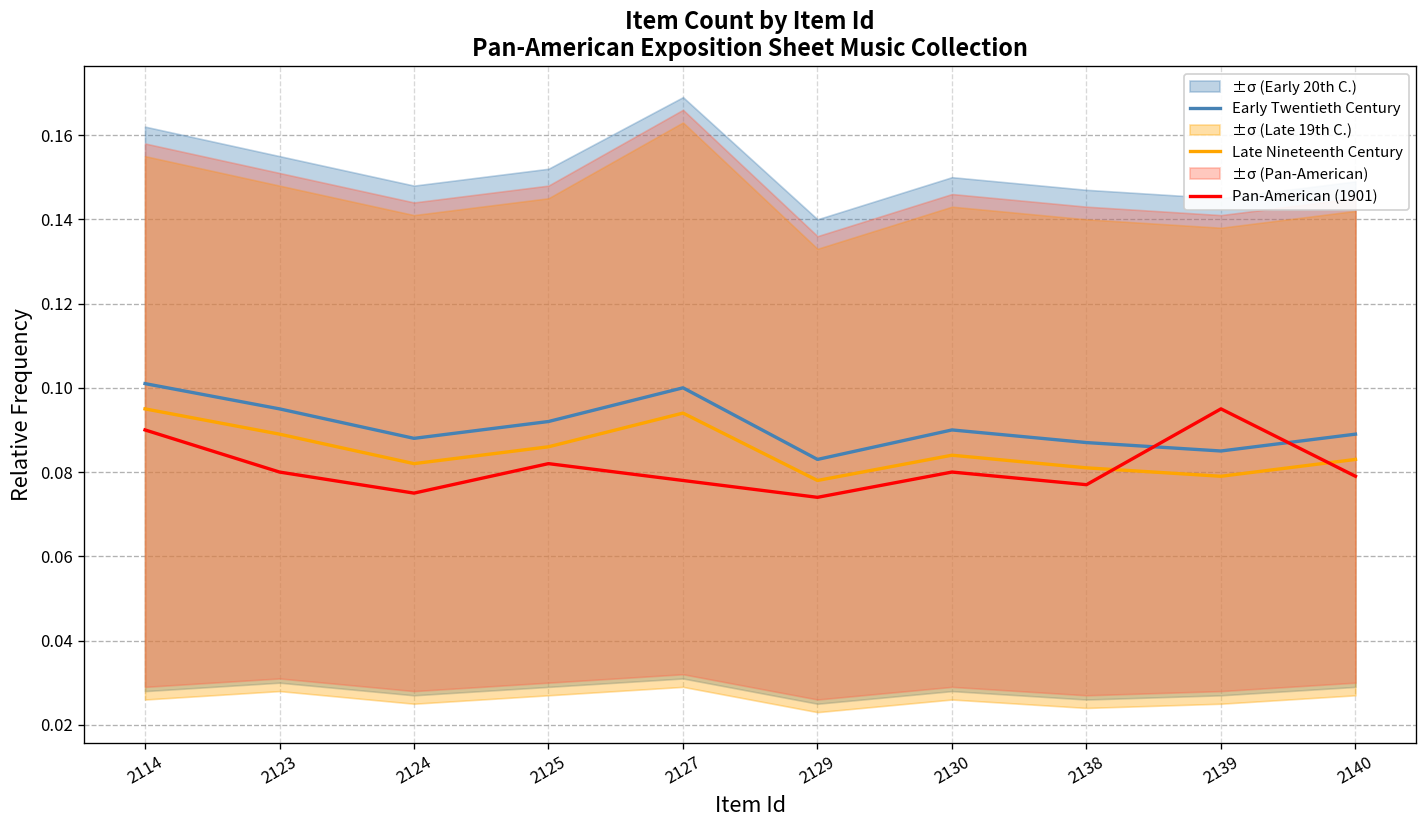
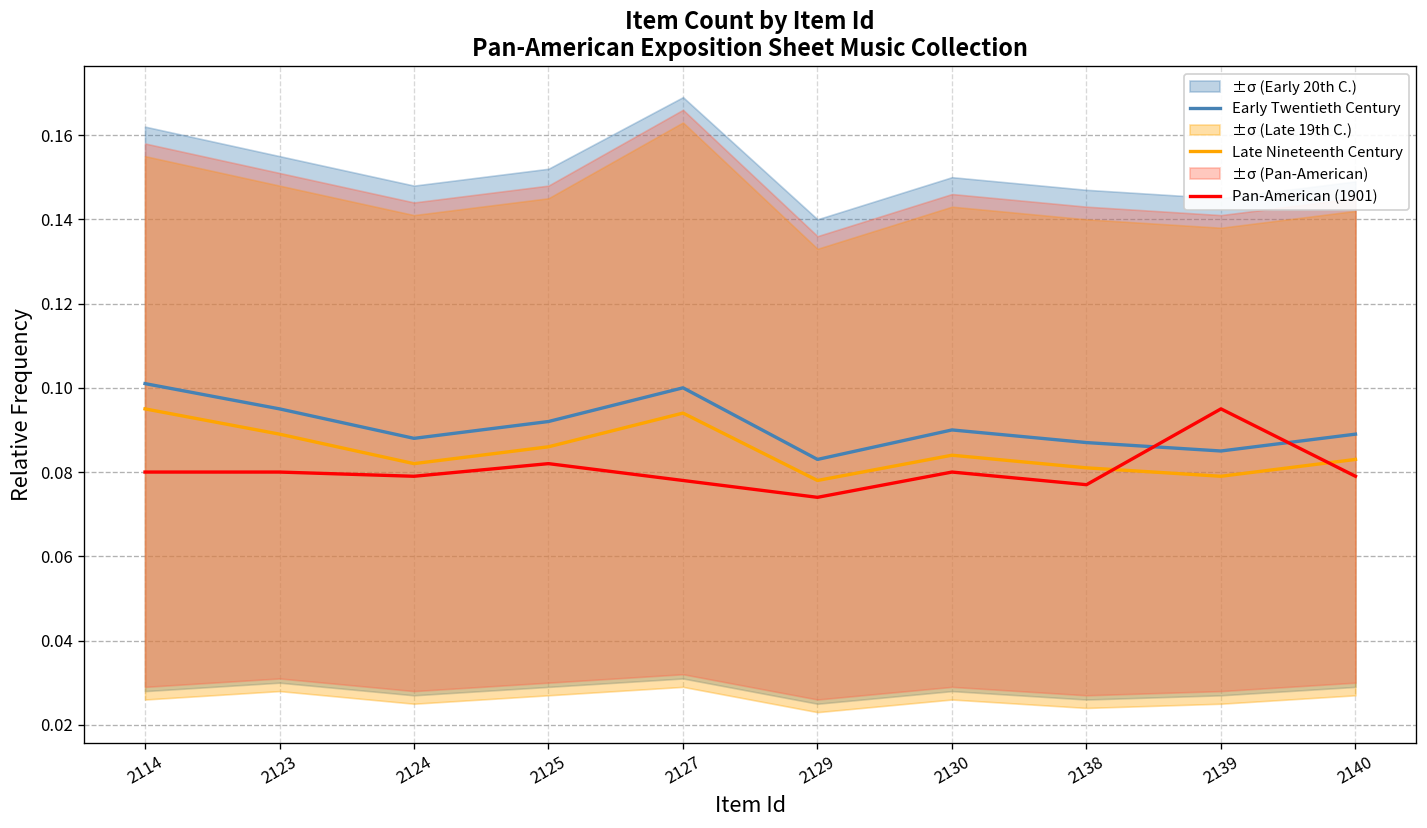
Pan-American (1901), 2114: 0.09 -> 0.08
Pan-American (1901), 2124: 0.075 -> 0.079
